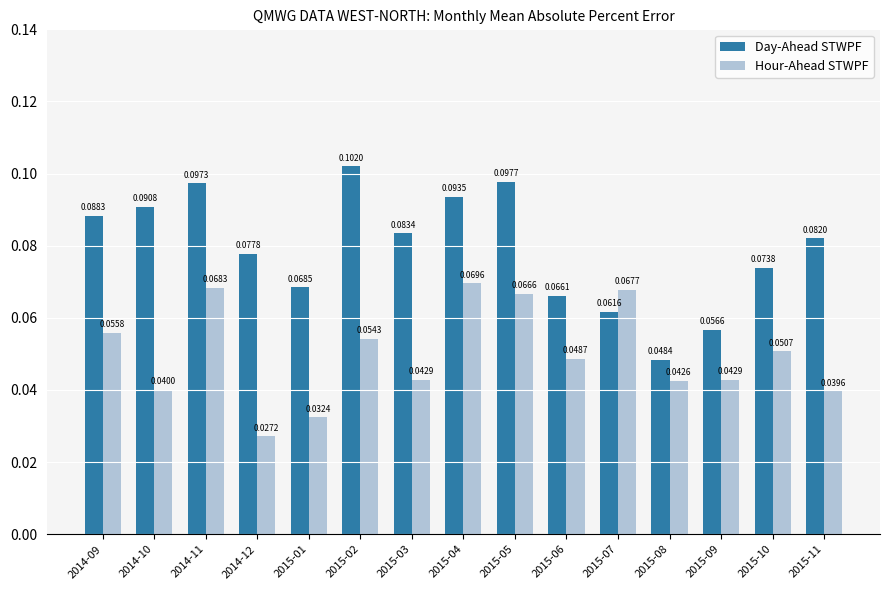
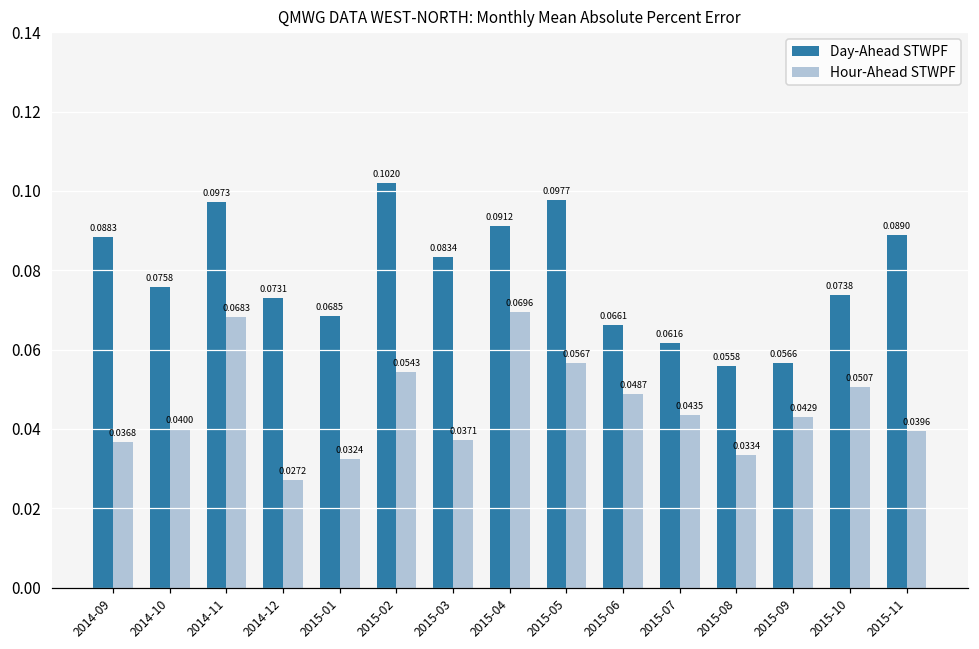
Hour-Ahead STWPF, 2014-09: 0.0558 -> 0.0368
Day-Ahead STWPF, 2014-10: 0.0908 -> 0.0758
Day-Ahead STWPF, 2014-12: 0.0778 -> 0.0731
Hour-Ahead STWPF, 2015-03: 0.0429 -> 0.0371
Day-Ahead STWPF, 2015-04: 0.0935 -> 0.0912
Hour-Ahead STWPF, 2015-05: 0.0666 -> 0.0567
Hour-Ahead STWPF, 2015-07: 0.0677 -> 0.0435
Day-Ahead STWPF, 2015-08: 0.0484 -> 0.0558
Hour-Ahead STWPF, 2015-08: 0.0426 -> 0.0334
Day-Ahead STWPF, 2015-11: 0.0820 -> 0.0890
